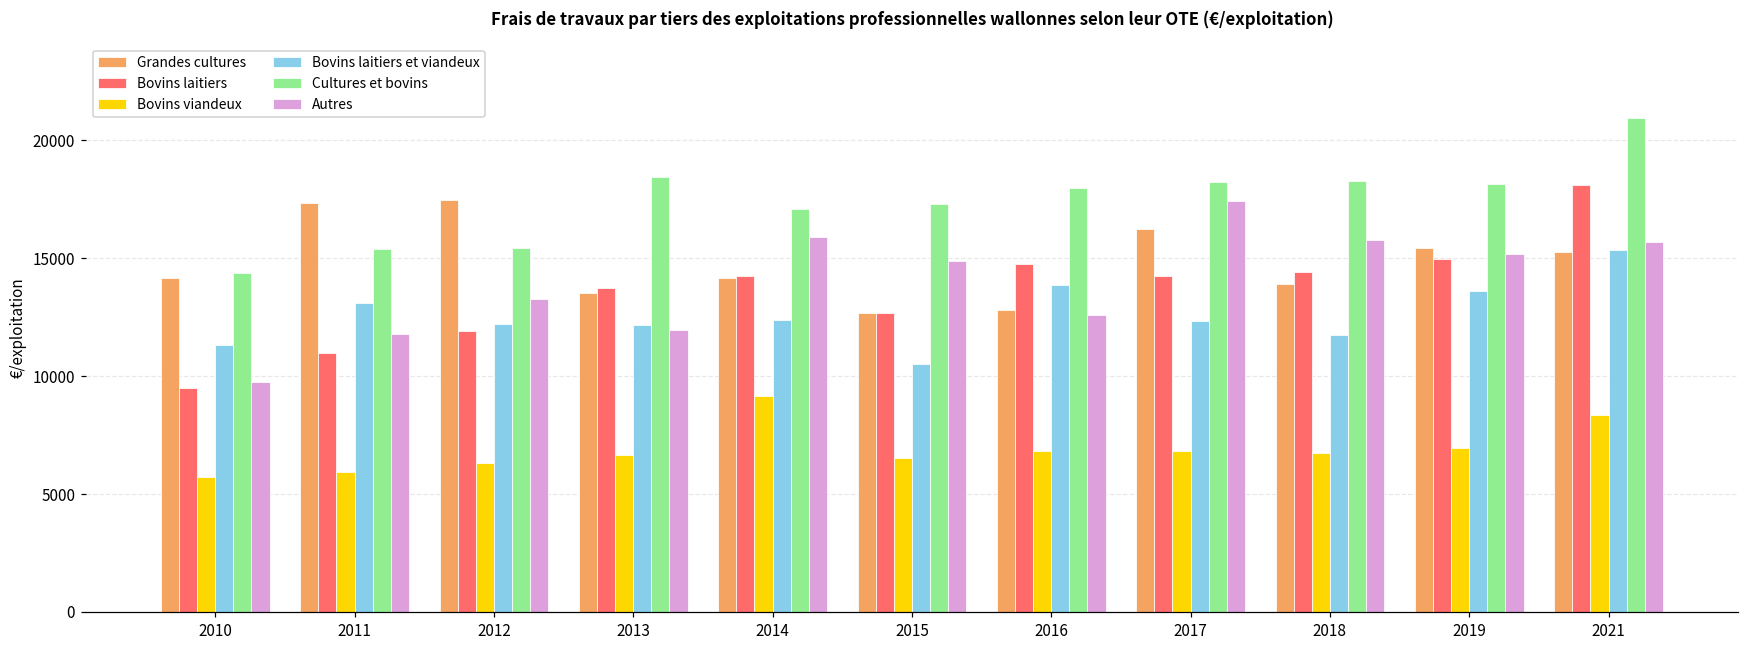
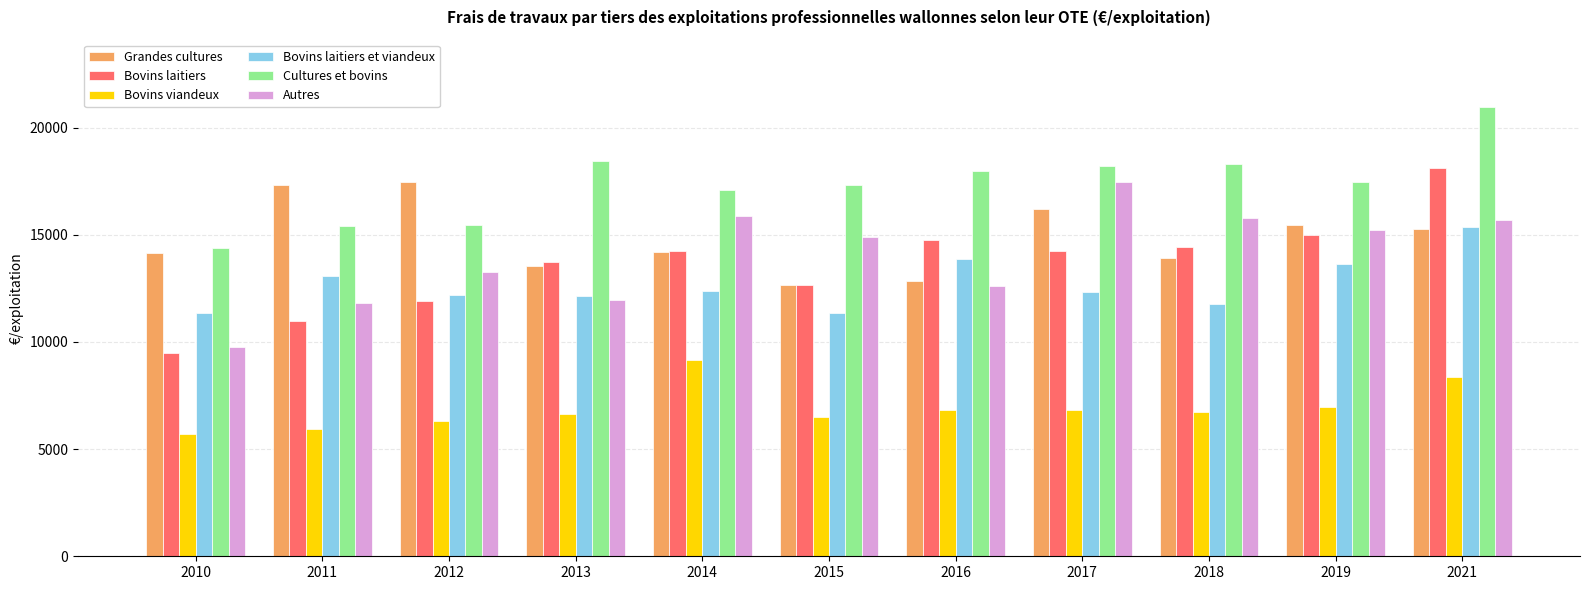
Bovins laitiers et viandeux, 2015: 10500 -> 11300
Cultures et bovins, 2019: 18100 -> 17500
